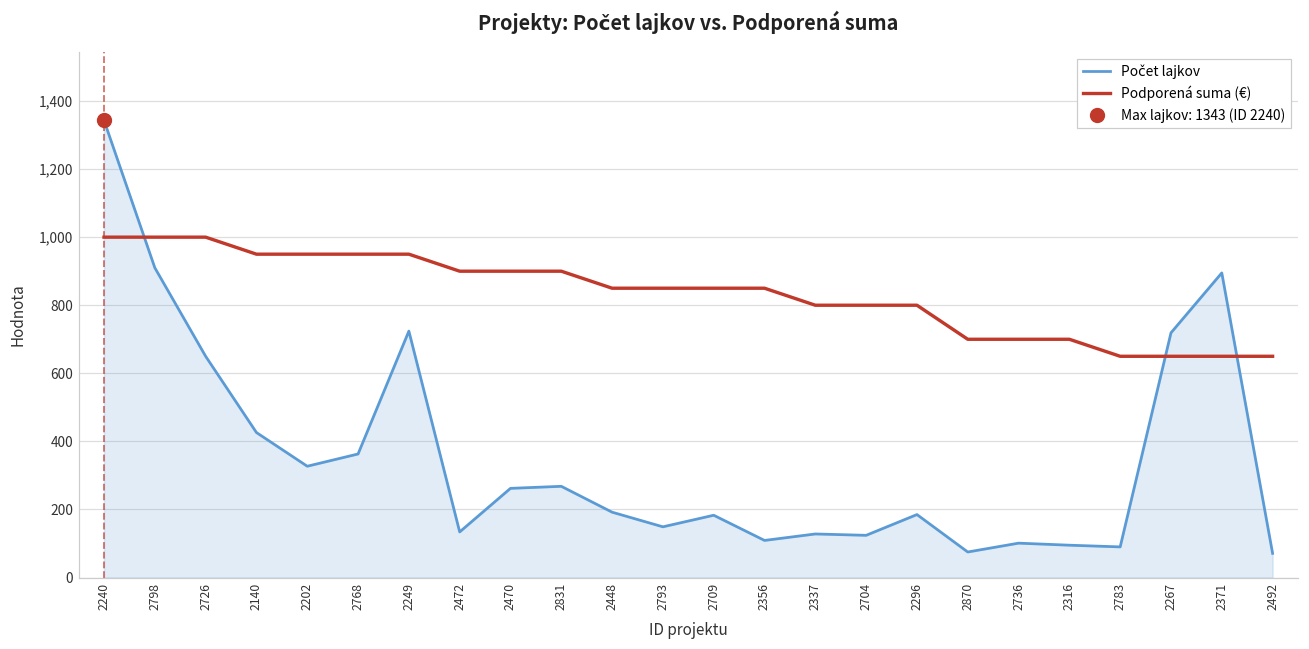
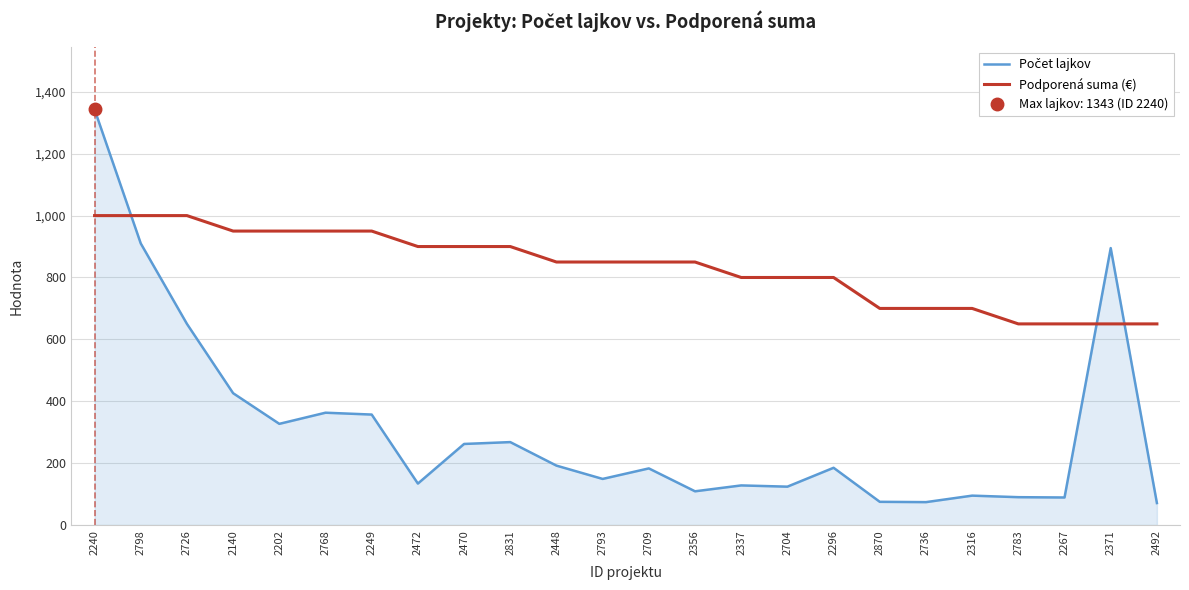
Počet lajkov, 2249: 720 -> 360
Počet lajkov, 2736: 100 -> 70
Počet lajkov, 2267: 720 -> 90
